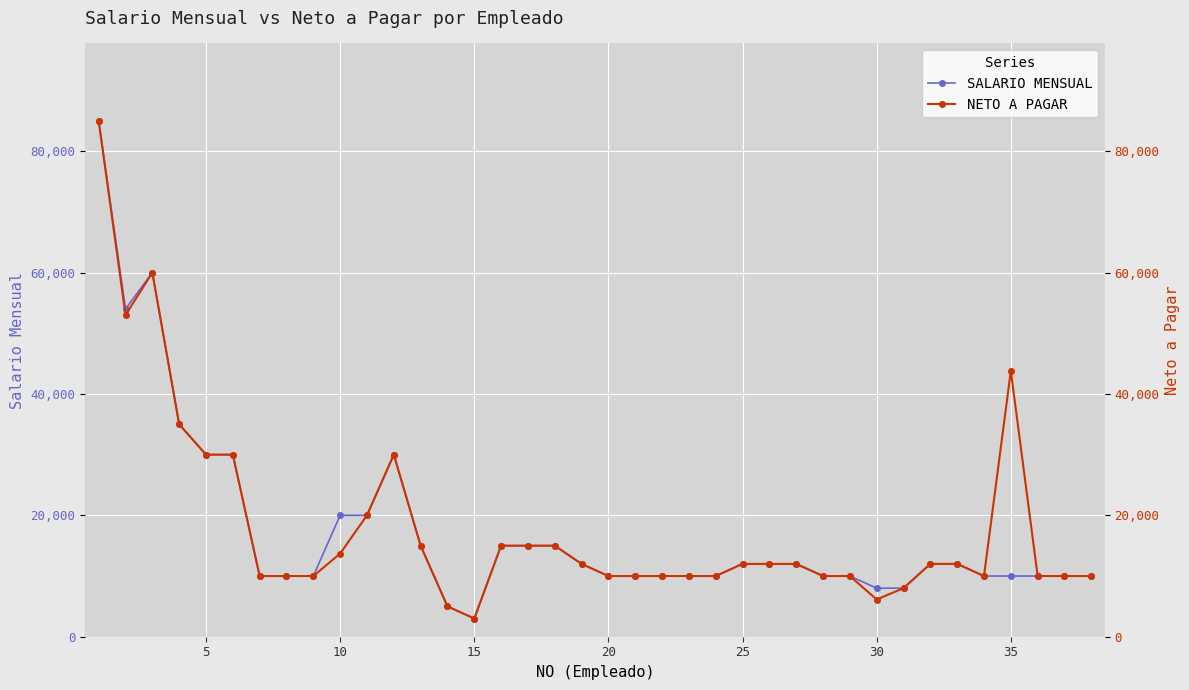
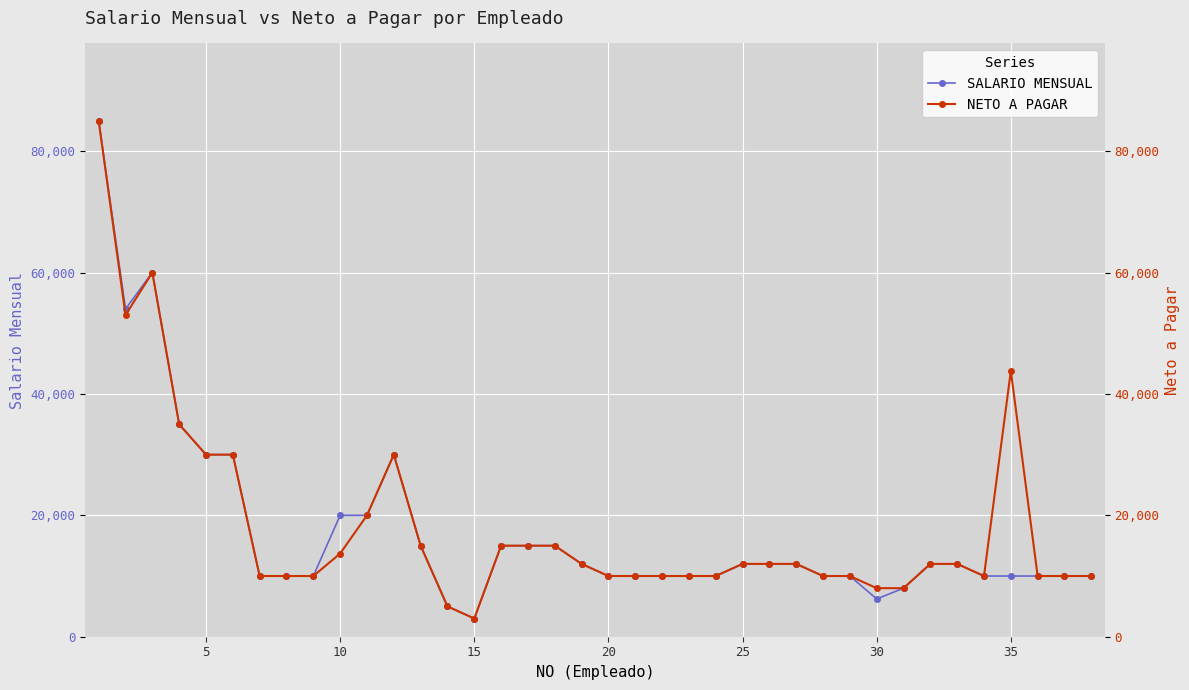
SALARIO MENSUAL, 30: 8,000 -> 6,000
NETO A PAGAR, 30: 6,000 -> 8,000
